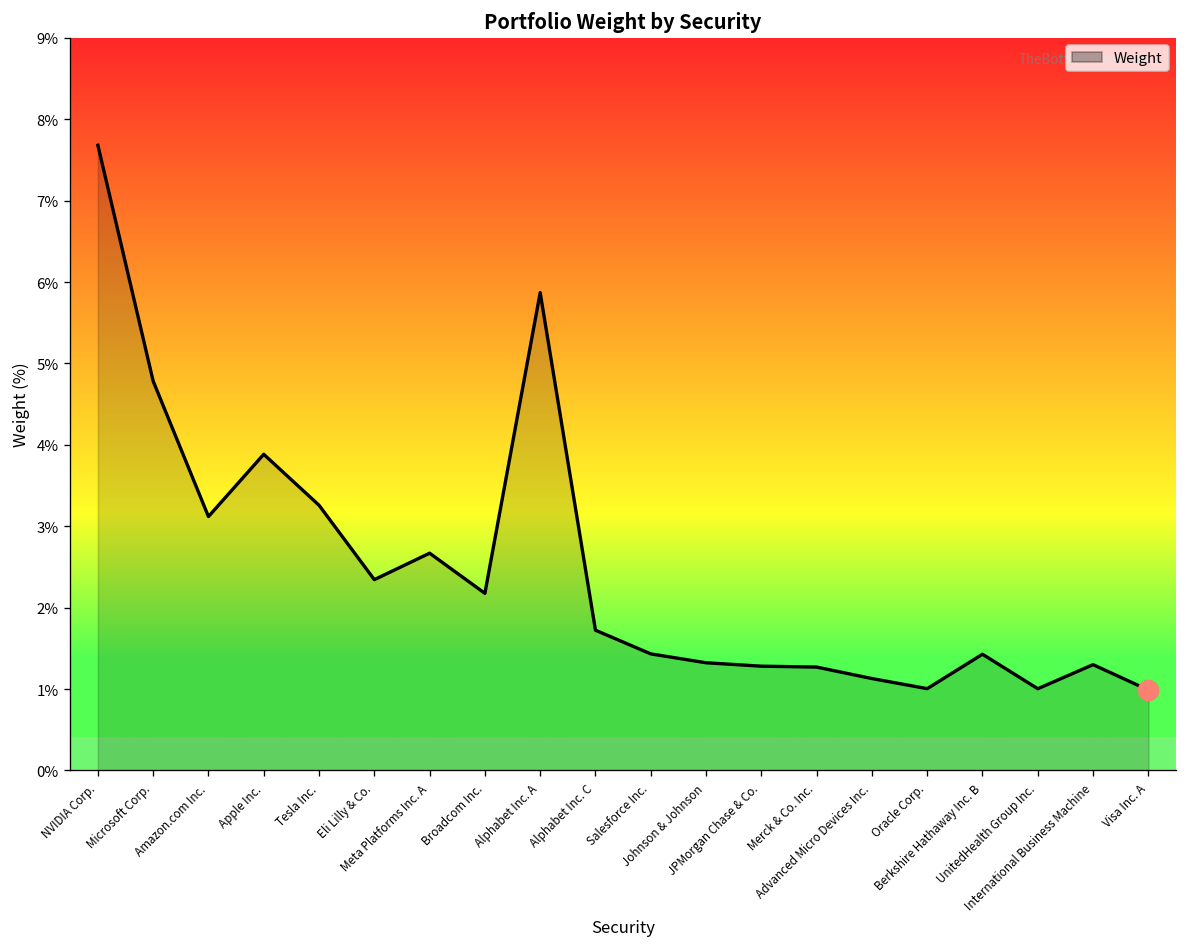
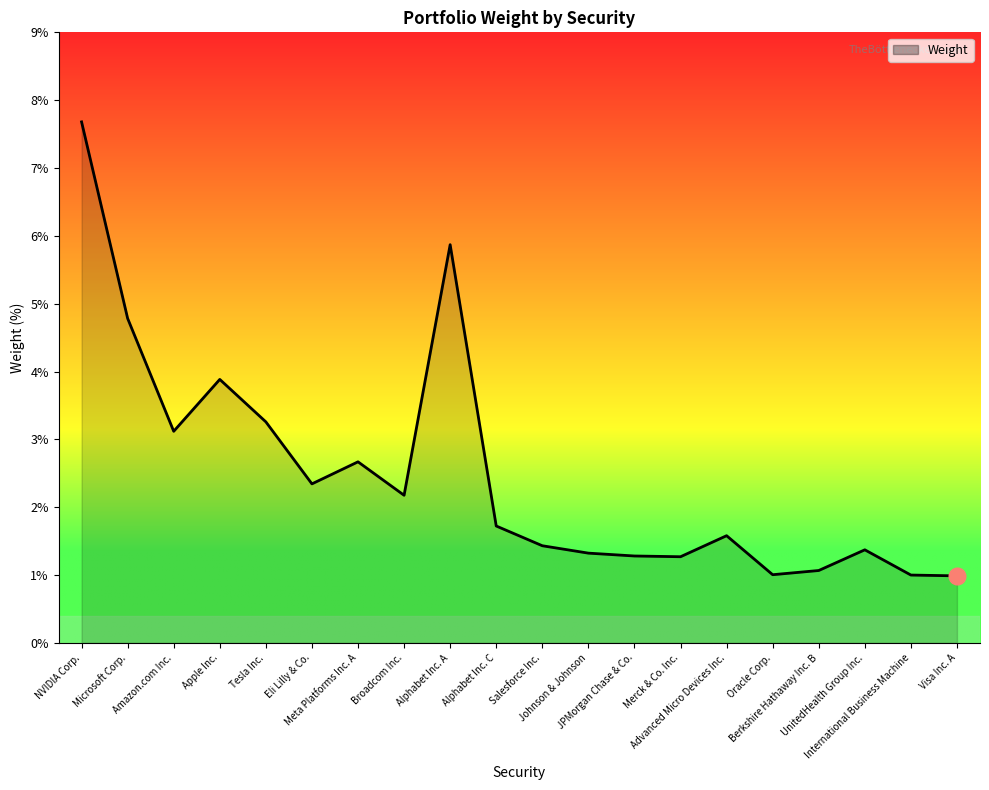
Weight, Advanced Micro Devices Inc.: 1.1% -> 1.6%
Weight, Berkshire Hathaway Inc. B: 1.4% -> 1.1%
Weight, UnitedHealth Group Inc.: 1.0% -> 1.4%
Weight, International Business Machine: 1.3% -> 1.0%
